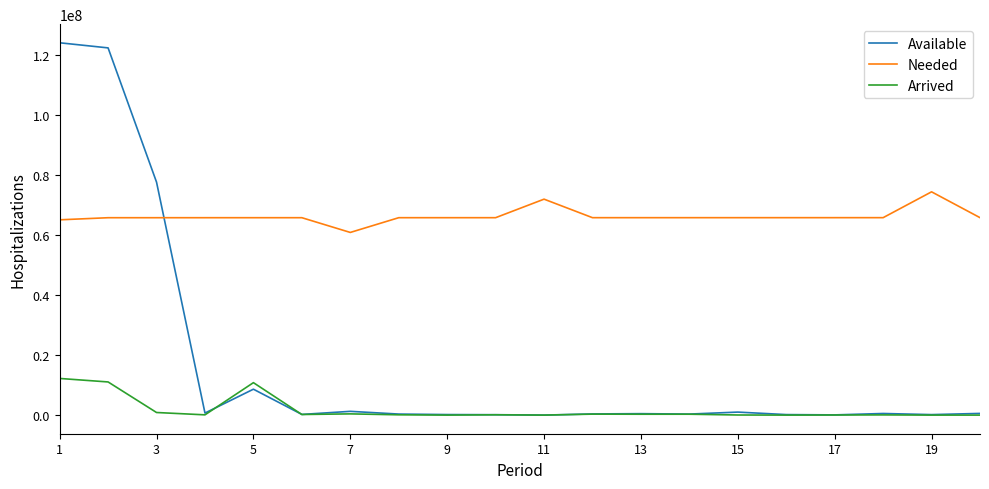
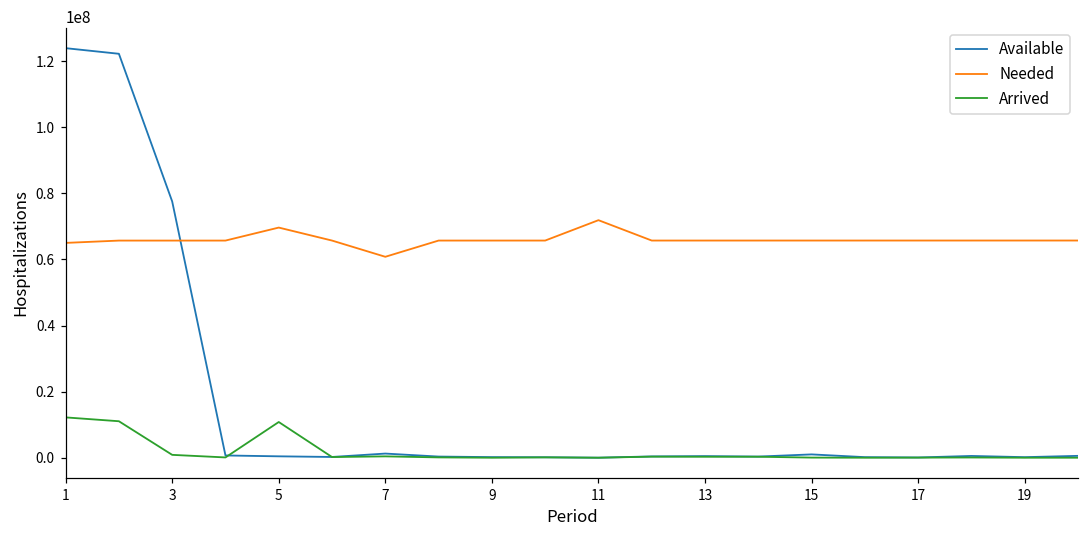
Available, 5: 9000000 -> 0
Needed, 5: 66000000 -> 70000000
Needed, 19: 74000000 -> 66000000
